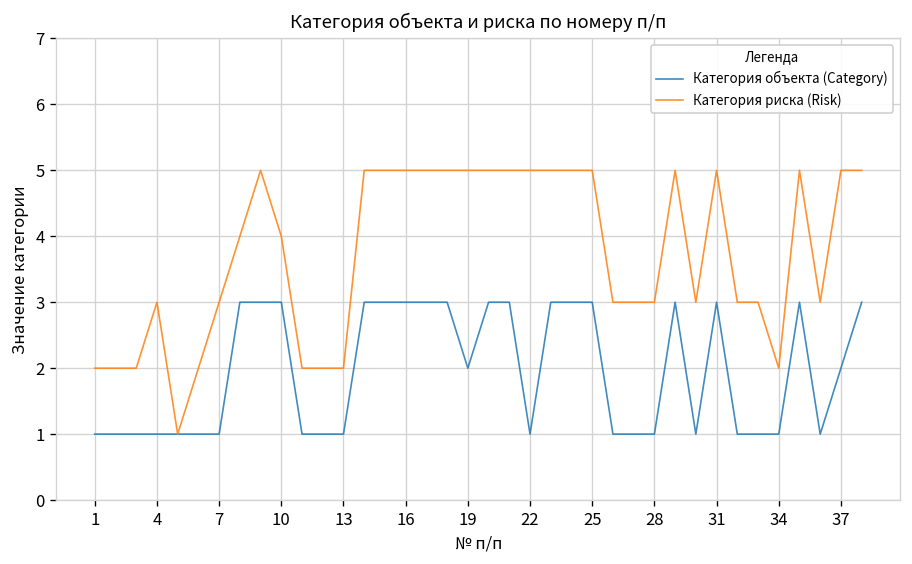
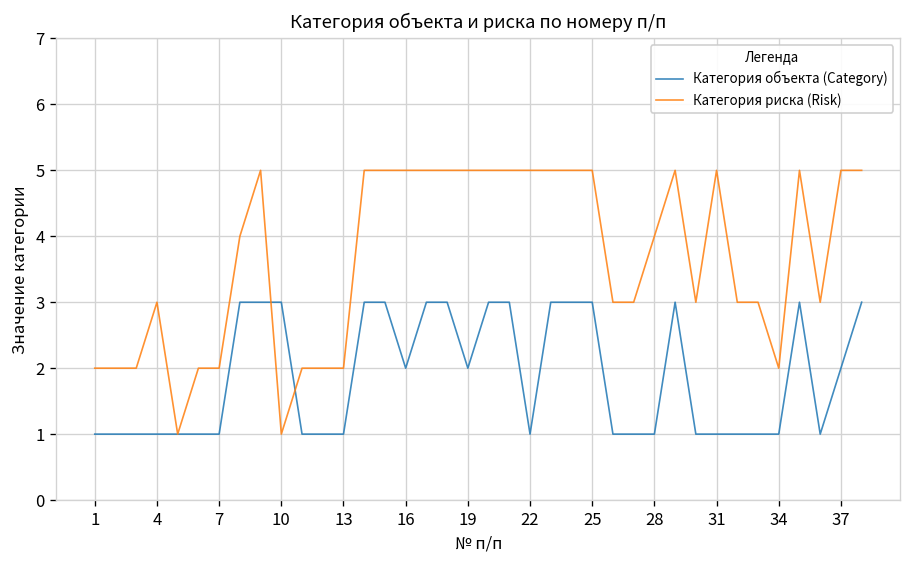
Категория риска (Risk), 7: 3 -> 2
Категория риска (Risk), 10: 4 -> 1
Категория объекта (Category), 16: 3 -> 2
Категория риска (Risk), 28: 3 -> 4
Категория объекта (Category), 31: 3 -> 1
